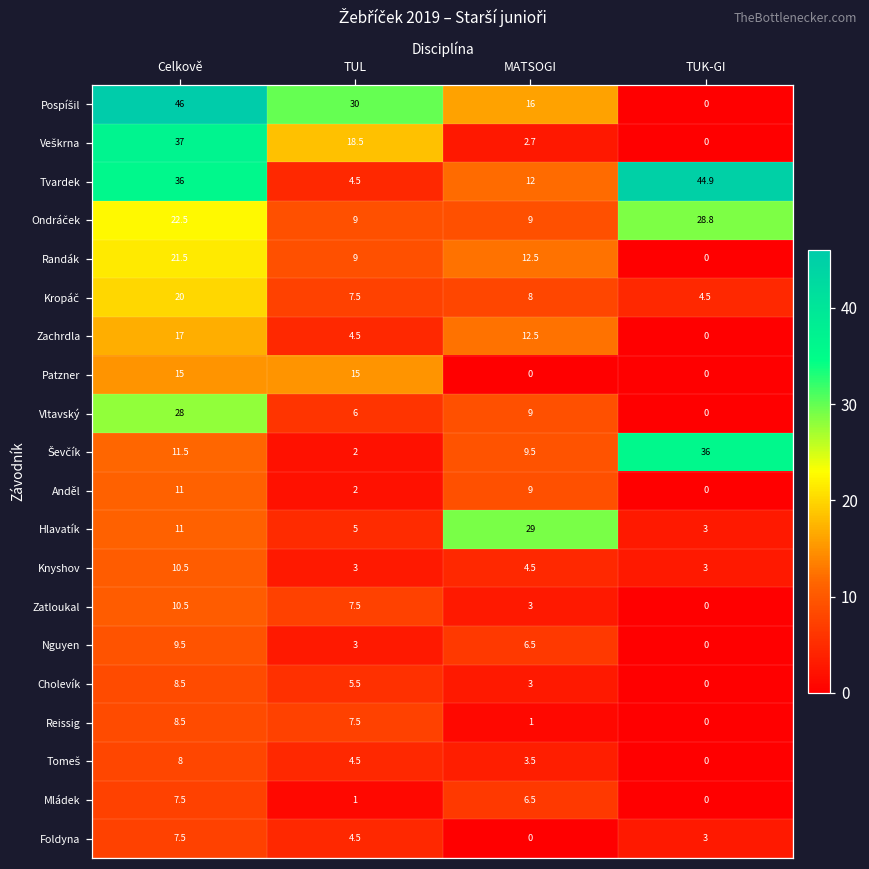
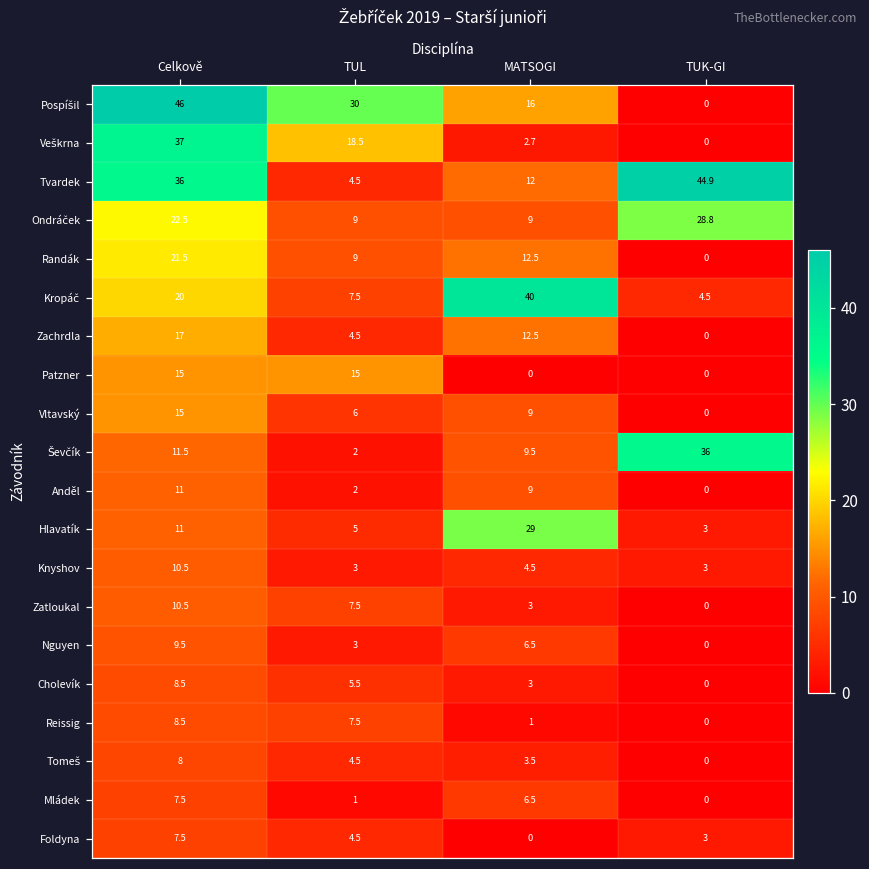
Kropáč, MATSOGI: 8 -> 40
Vltavský, Celkově: 28 -> 15
